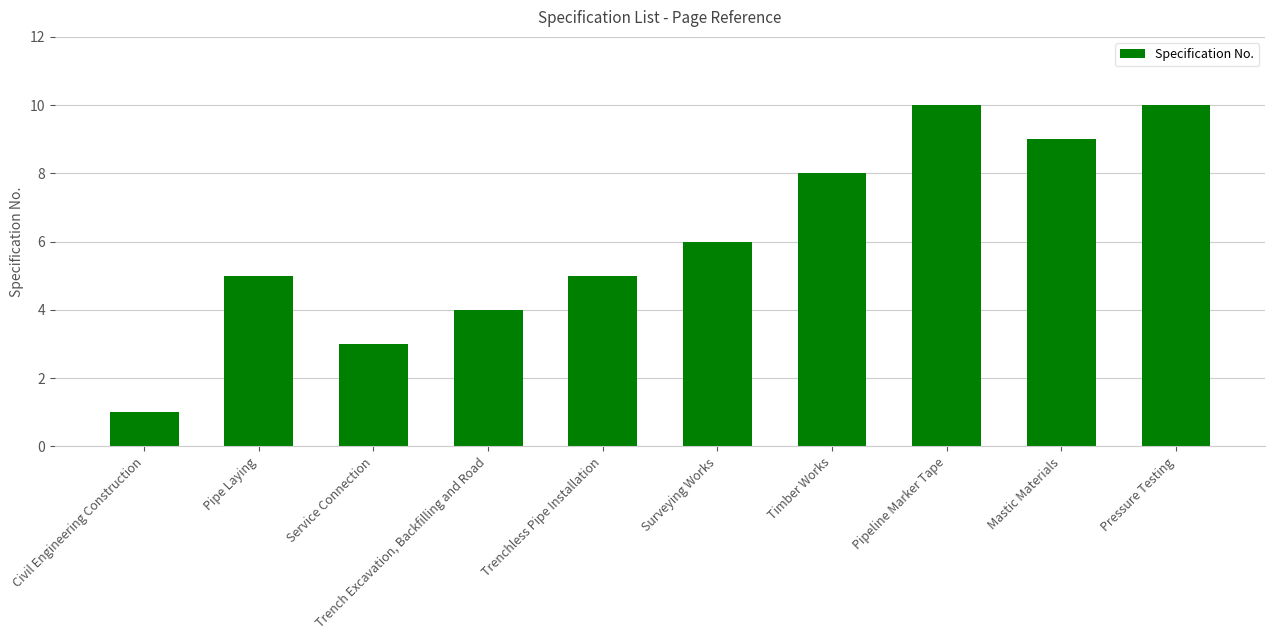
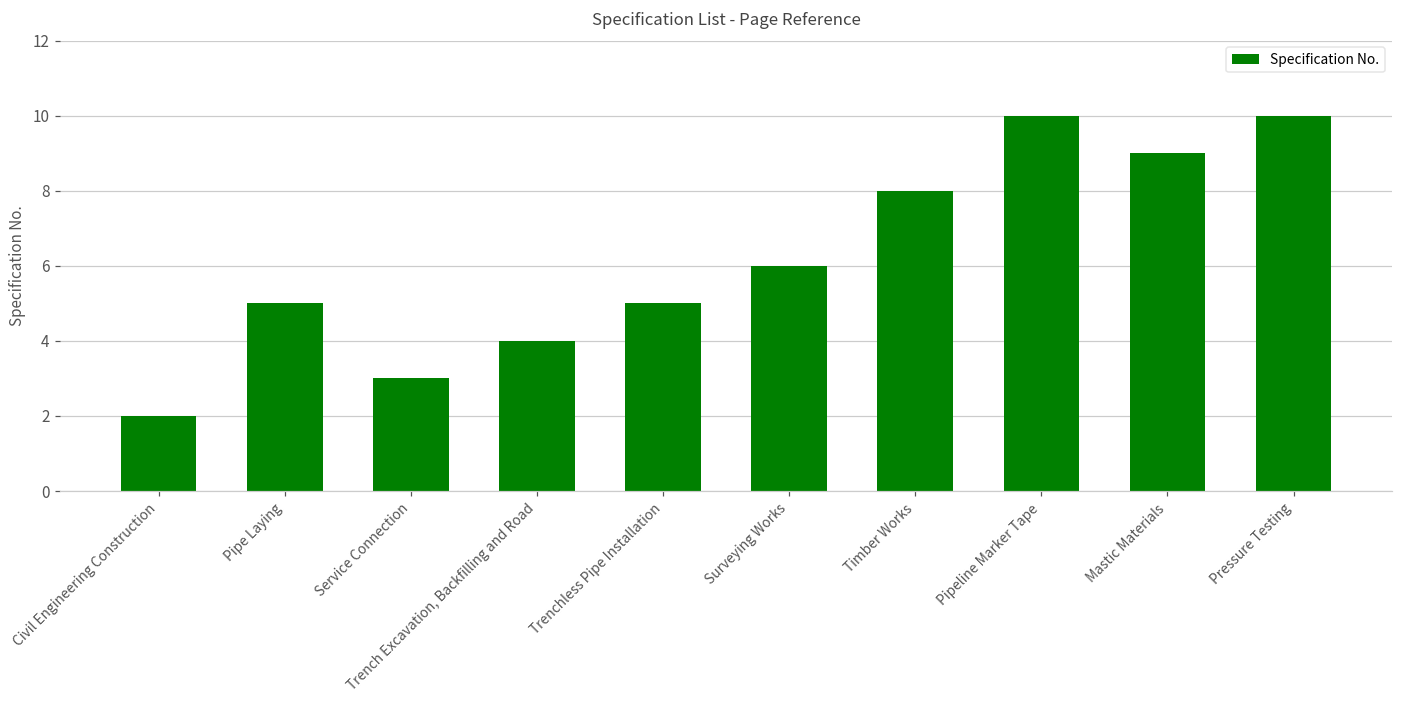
Civil Engineering Construction: 1 -> 2
